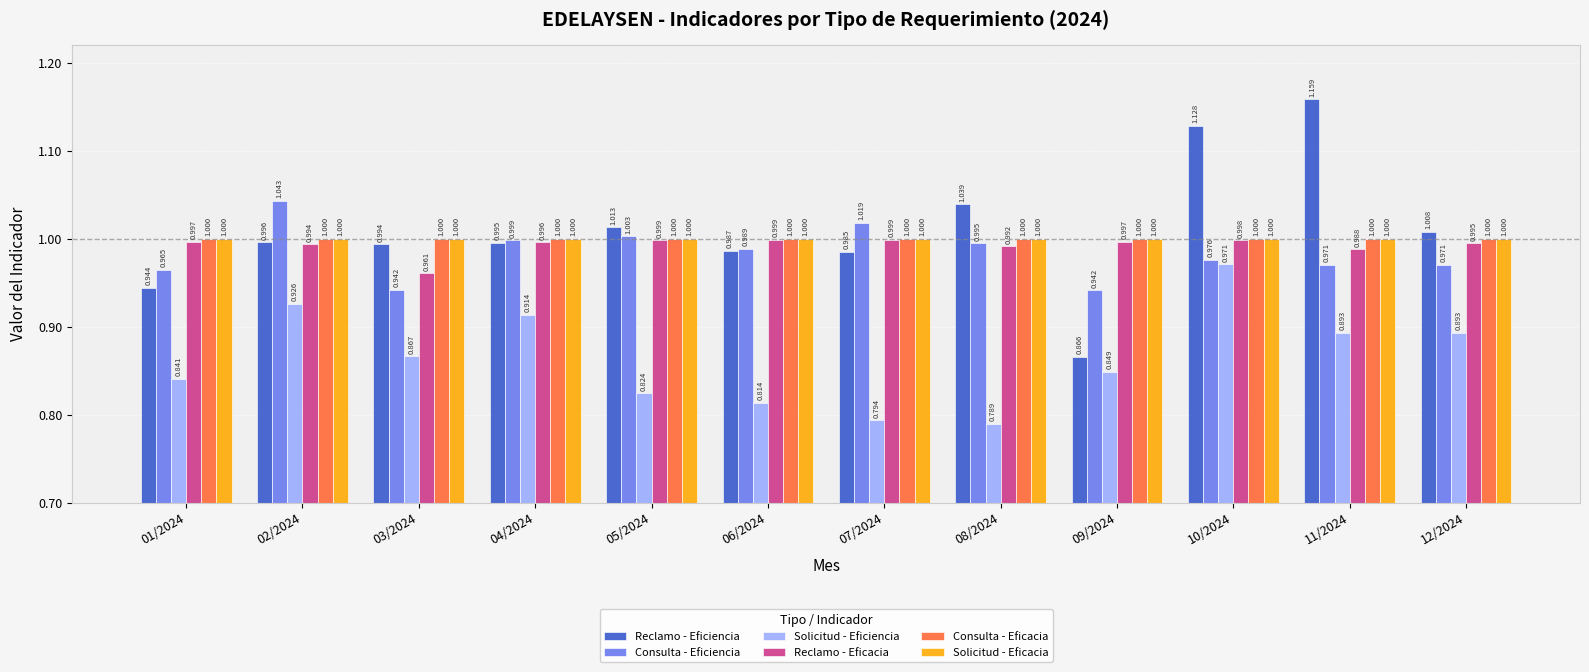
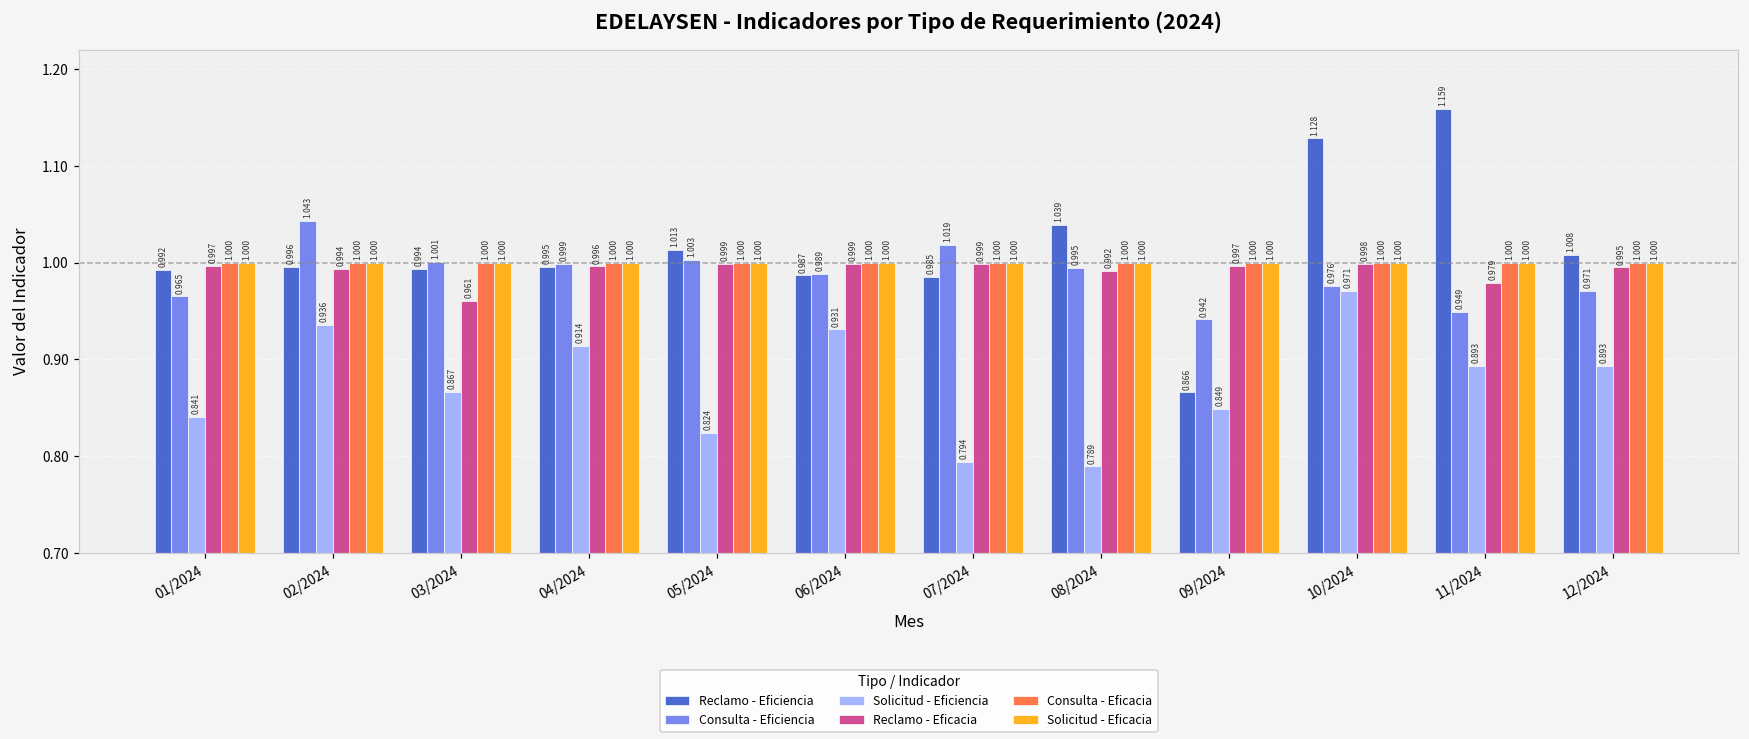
Reclamo - Eficiencia, 01/2024: 0.944 -> 0.992
Solicitud - Eficiencia, 02/2024: 0.926 -> 0.936
Consulta - Eficiencia, 03/2024: 0.942 -> 1.001
Solicitud - Eficiencia, 06/2024: 0.814 -> 0.931
Consulta - Eficiencia, 11/2024: 0.971 -> 0.949
Reclamo - Eficacia, 11/2024: 0.988 -> 0.979
